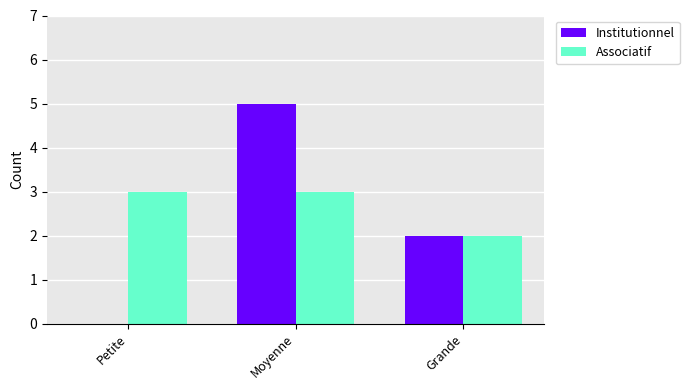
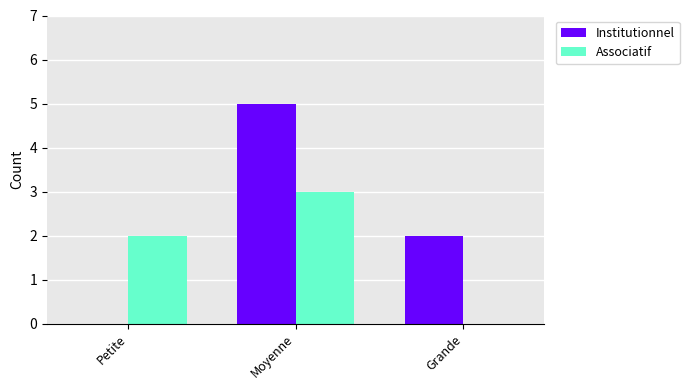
Associatif, Petite: 3 -> 2
Associatif, Grande: 2 -> 0
